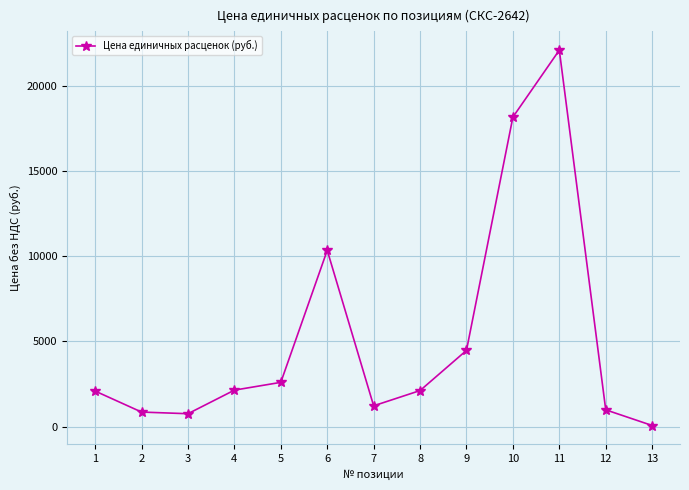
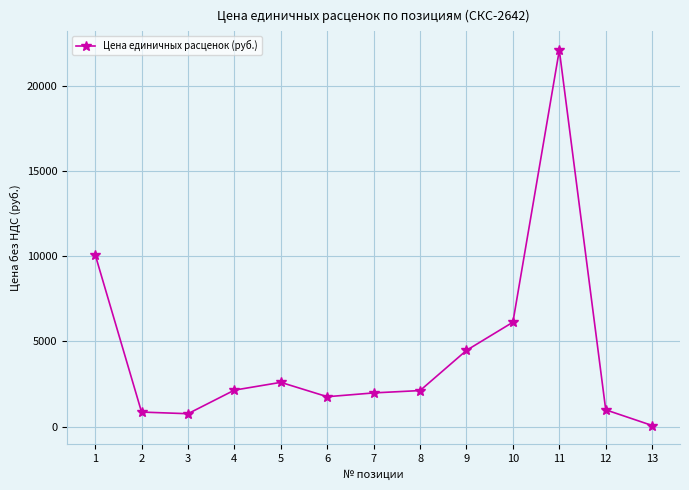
1: 2100 -> 10100
6: 10300 -> 1800
7: 1200 -> 2000
10: 18100 -> 6100
